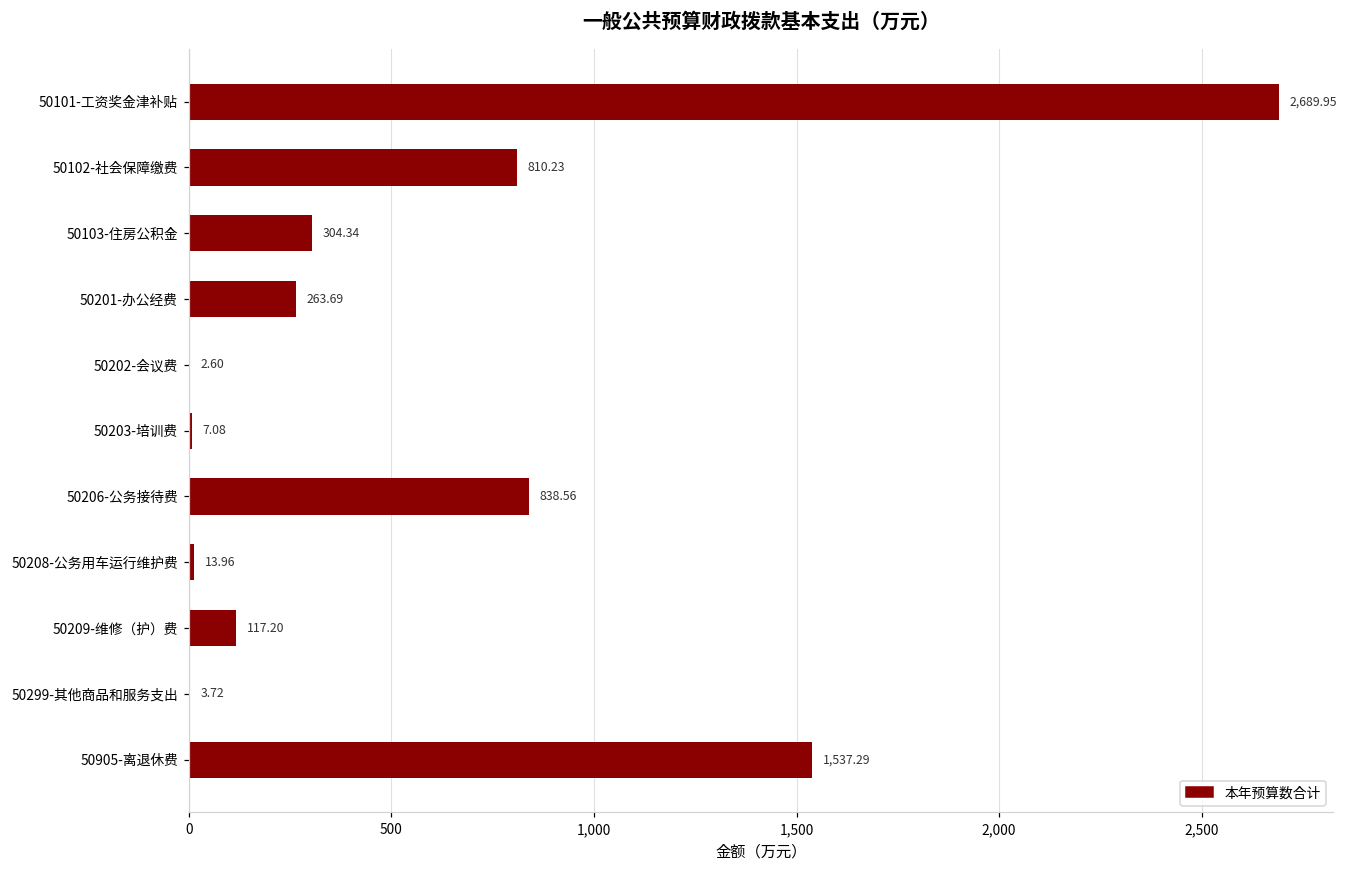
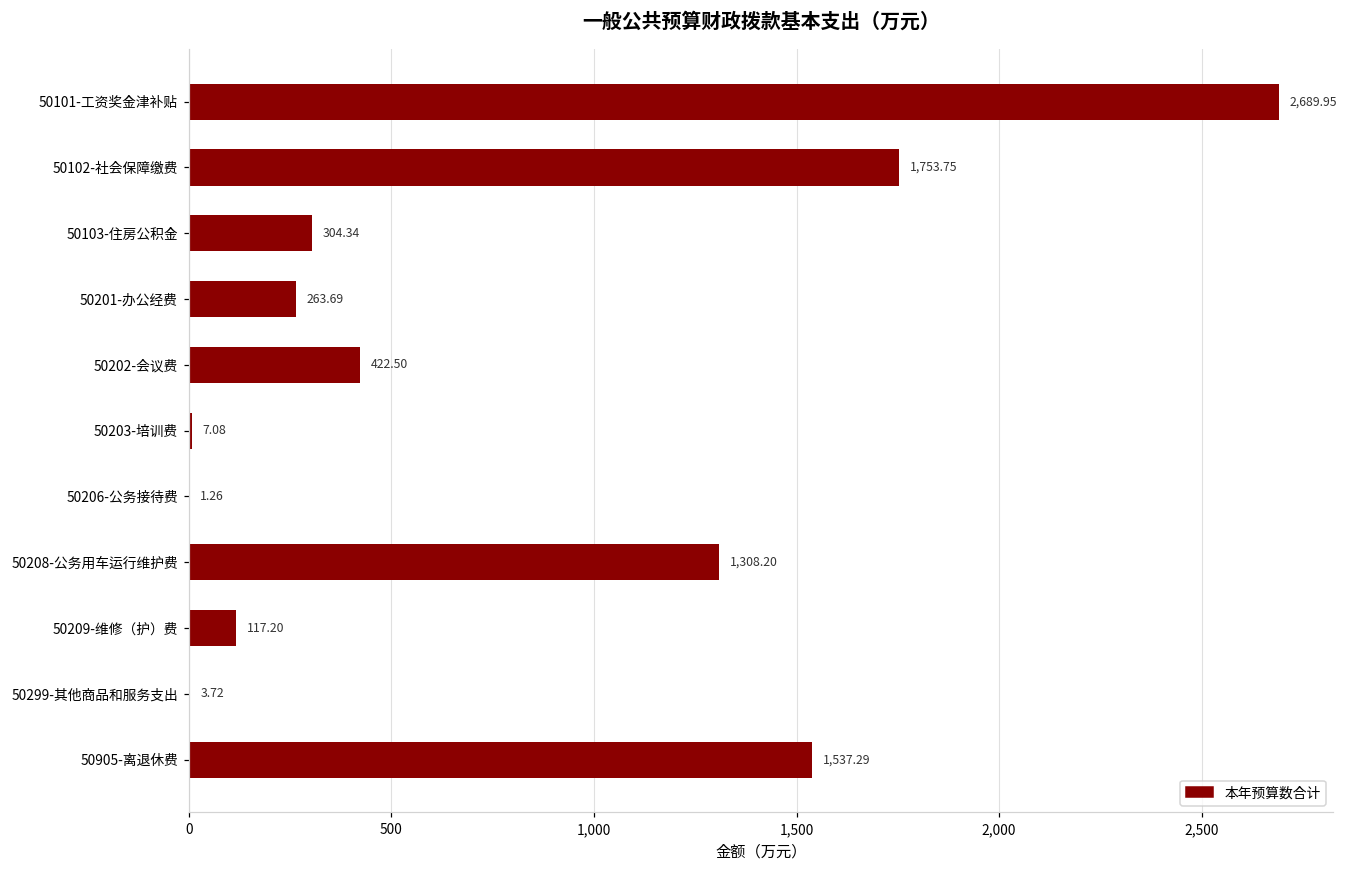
50102-社会保障缴费: 810.23 -> 1,753.75
50202-会议费: 2.60 -> 422.50
50206-公务接待费: 838.56 -> 1.26
50208-公务用车运行维护费: 13.96 -> 1,308.20
